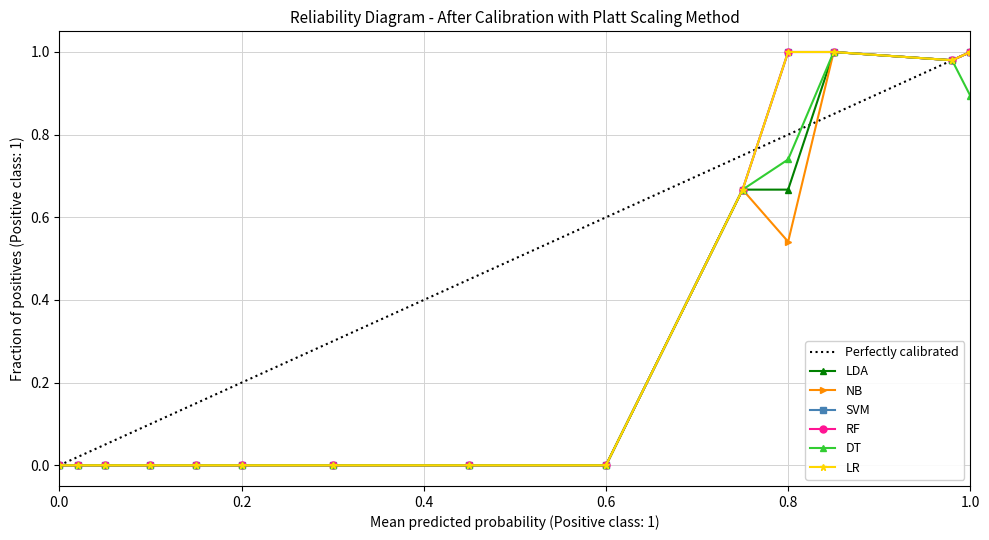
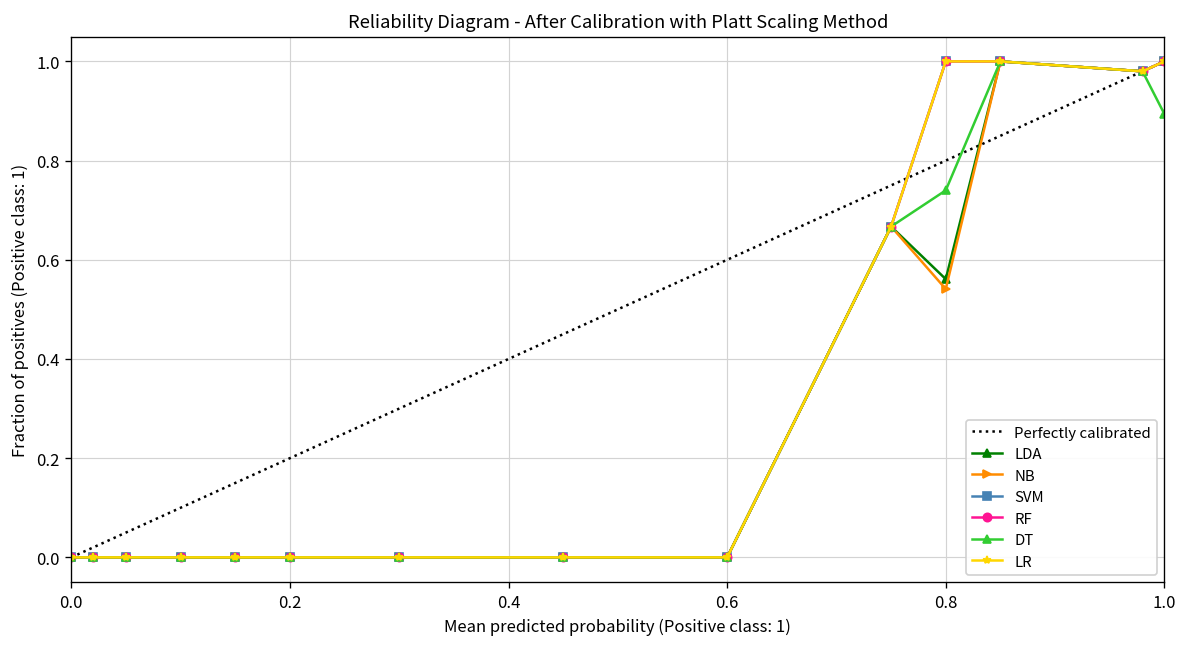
LDA, 0.8: 0.67 -> 0.56
